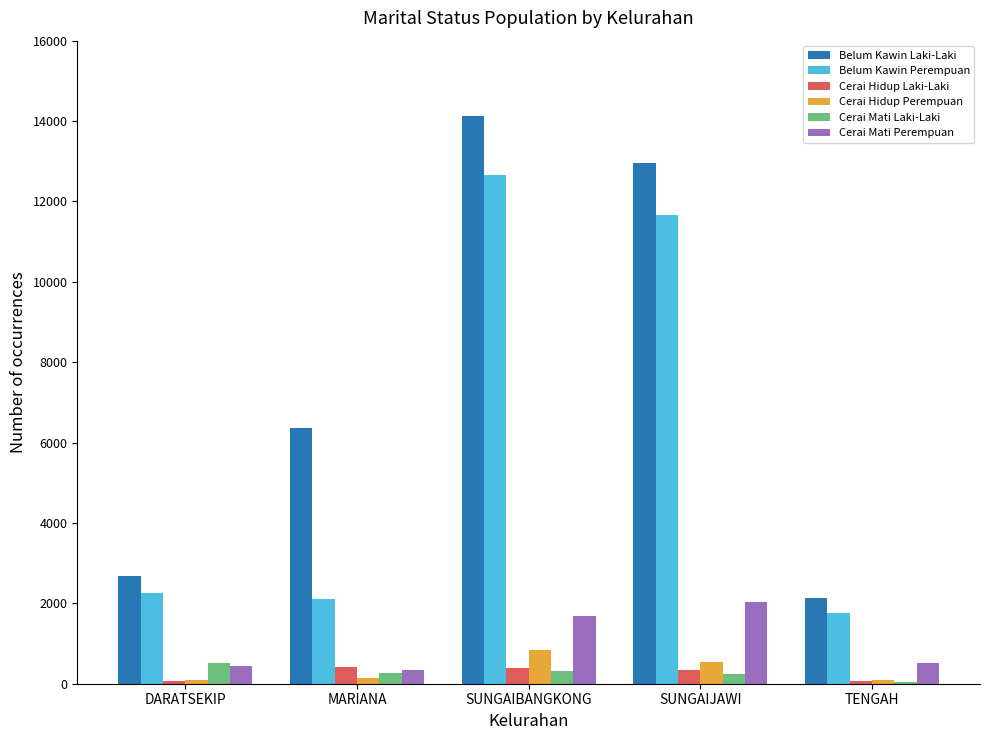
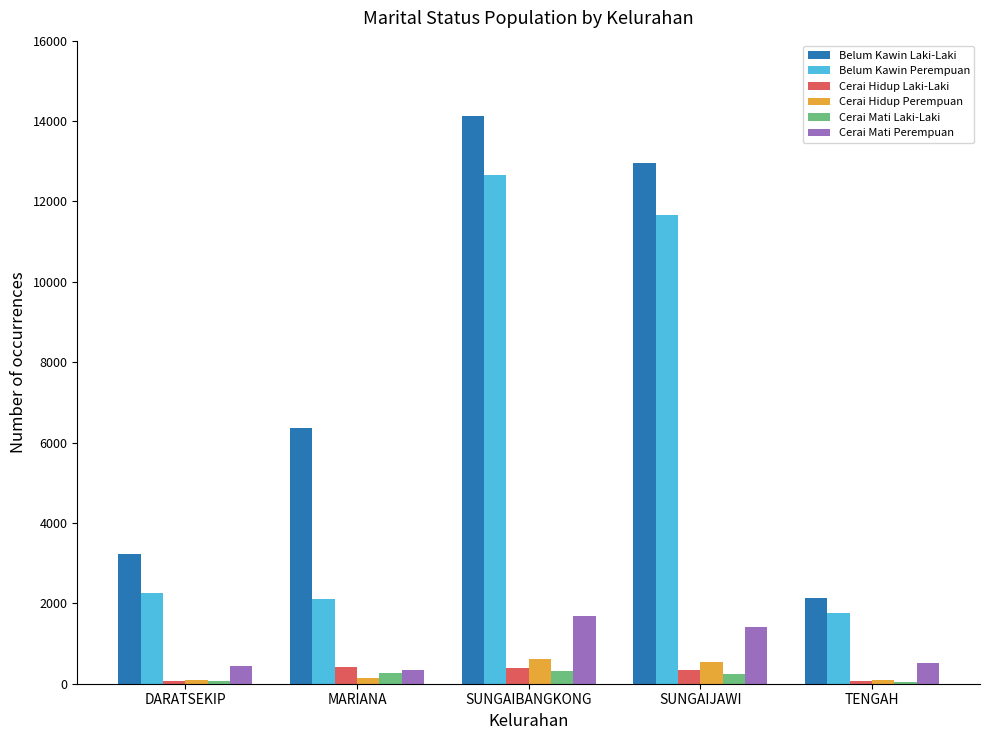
Belum Kawin Laki-Laki, DARATSEKIP: 2700 -> 3200
Cerai Mati Laki-Laki, DARATSEKIP: 500 -> 100
Cerai Hidup Perempuan, SUNGAIBANGKONG: 800 -> 600
Cerai Mati Perempuan, SUNGAIJAWI: 2000 -> 1400
